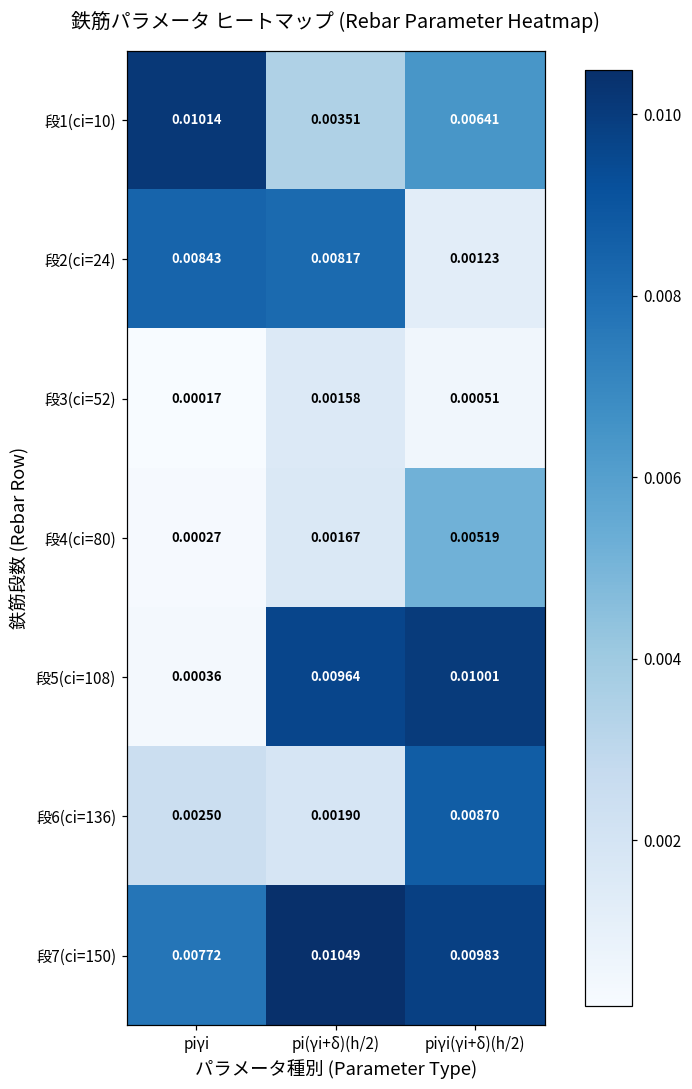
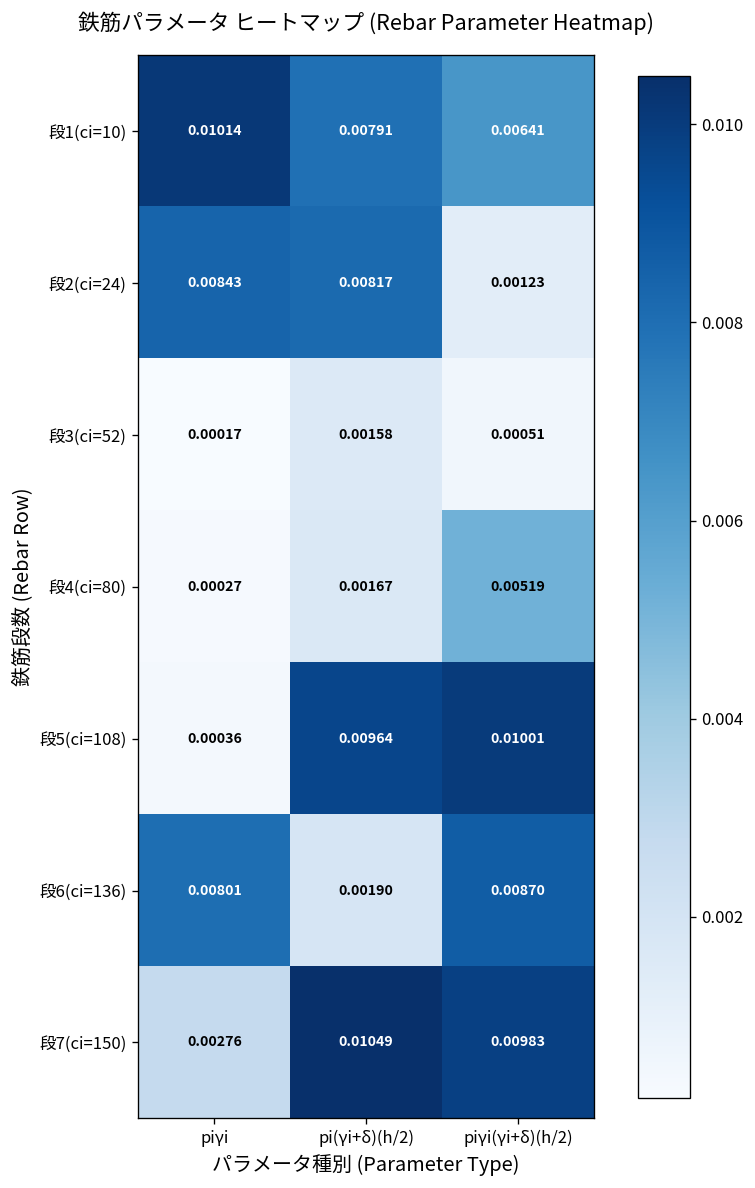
段1(ci=10), pi(γi+δ)(h/2): 0.00351 -> 0.00791
段6(ci=136), piγi: 0.00250 -> 0.00801
段7(ci=150), piγi: 0.00772 -> 0.00276
